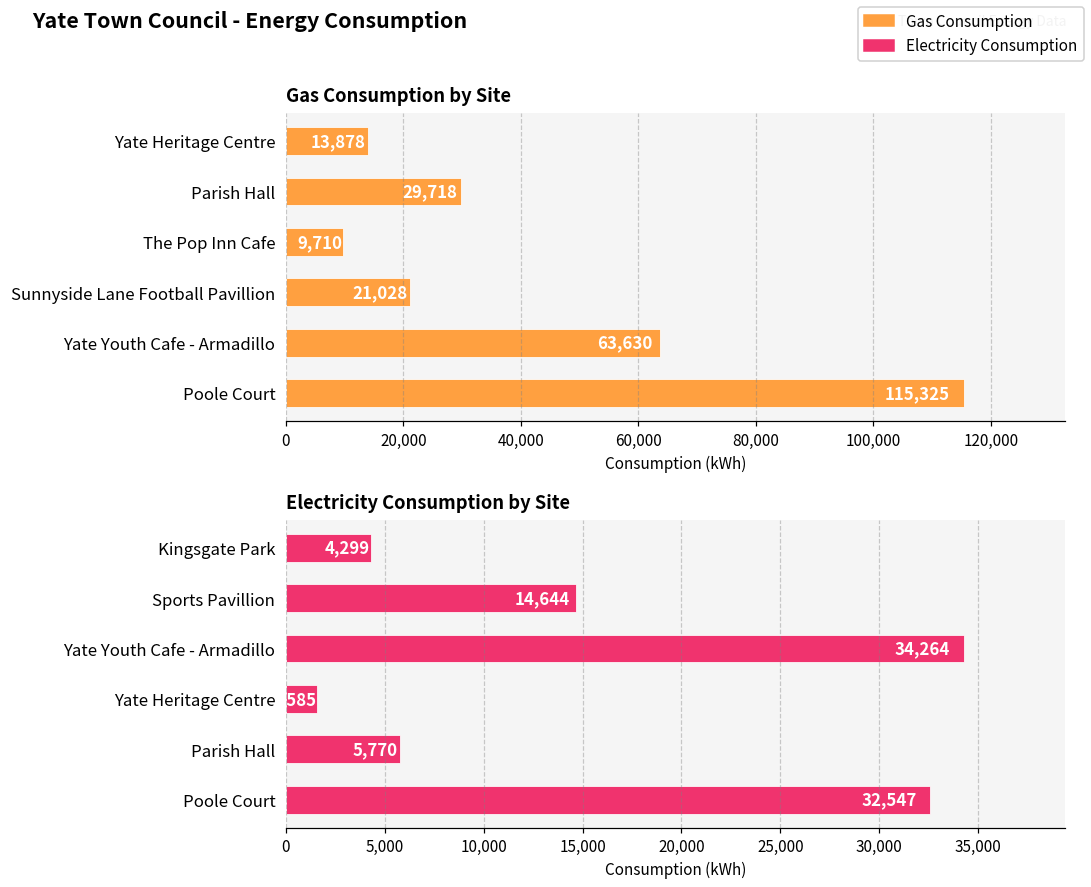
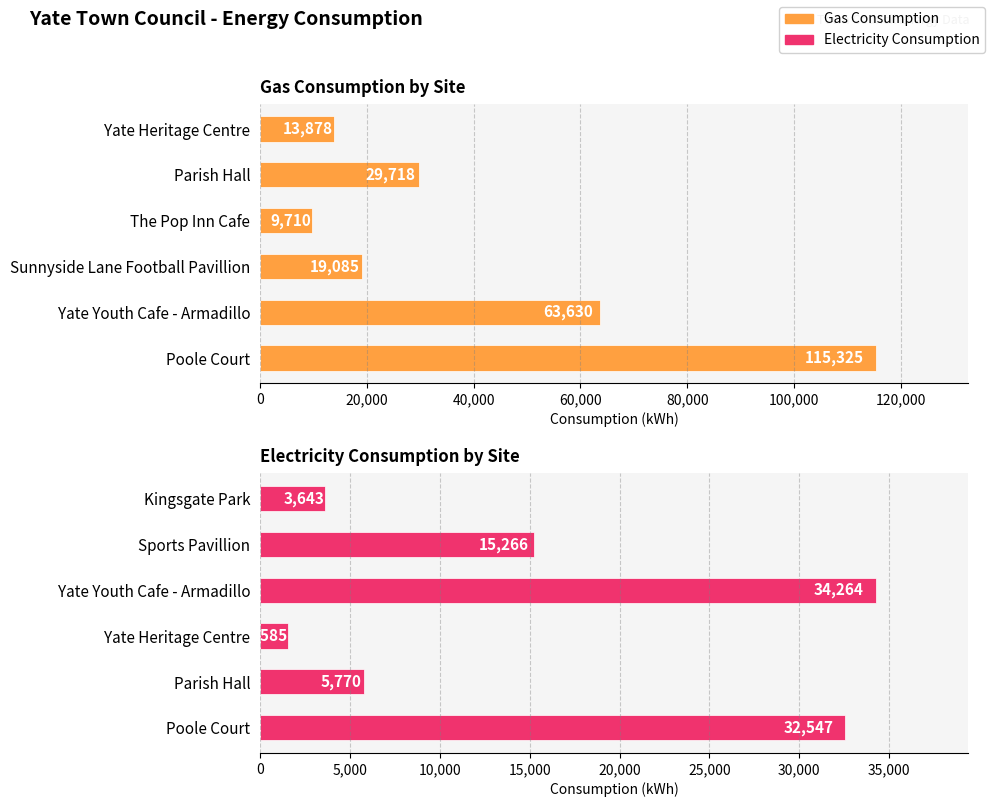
Gas Consumption by Site, Sunnyside Lane Football Pavillion: 21,028 -> 19,085
Electricity Consumption by Site, Kingsgate Park: 4,299 -> 3,643
Electricity Consumption by Site, Sports Pavillion: 14,644 -> 15,266
